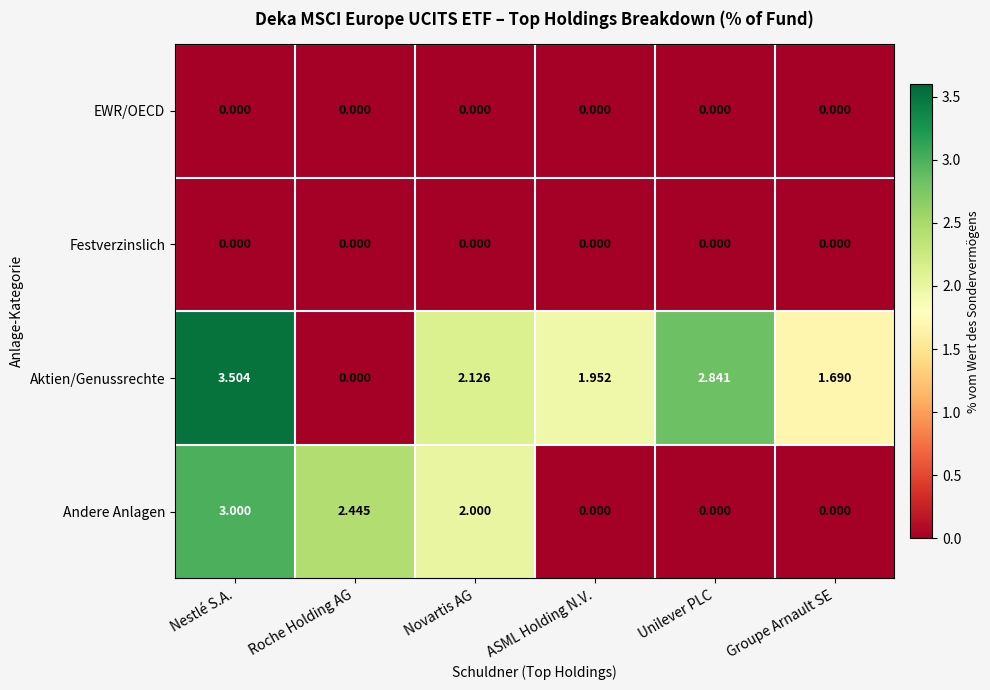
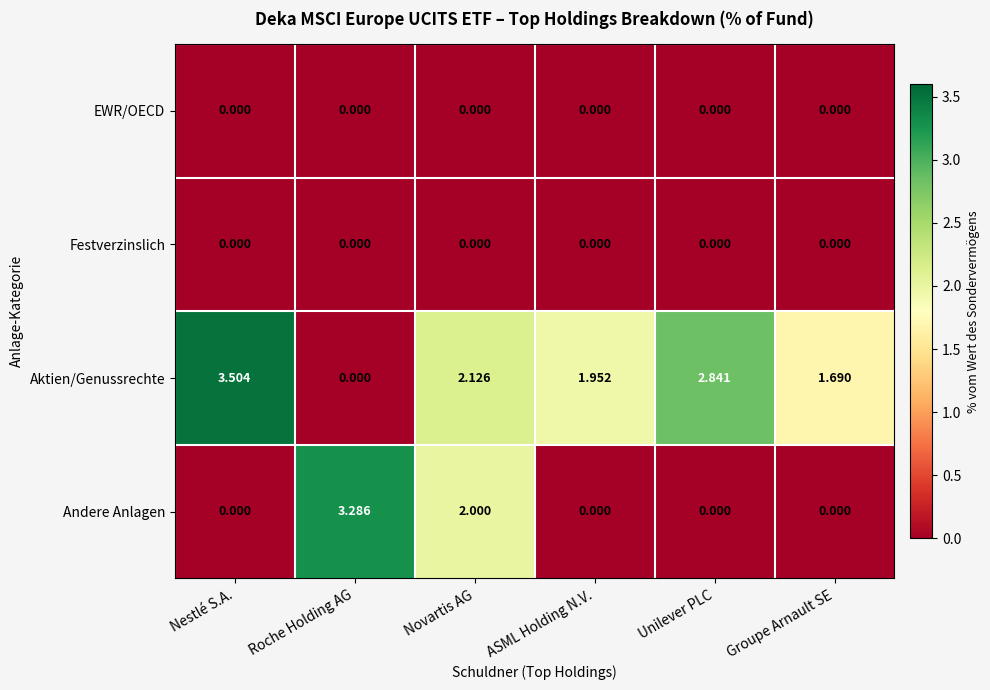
Andere Anlagen, Nestlé S.A.: 3.000 -> 0.000
Andere Anlagen, Roche Holding AG: 2.445 -> 3.286
